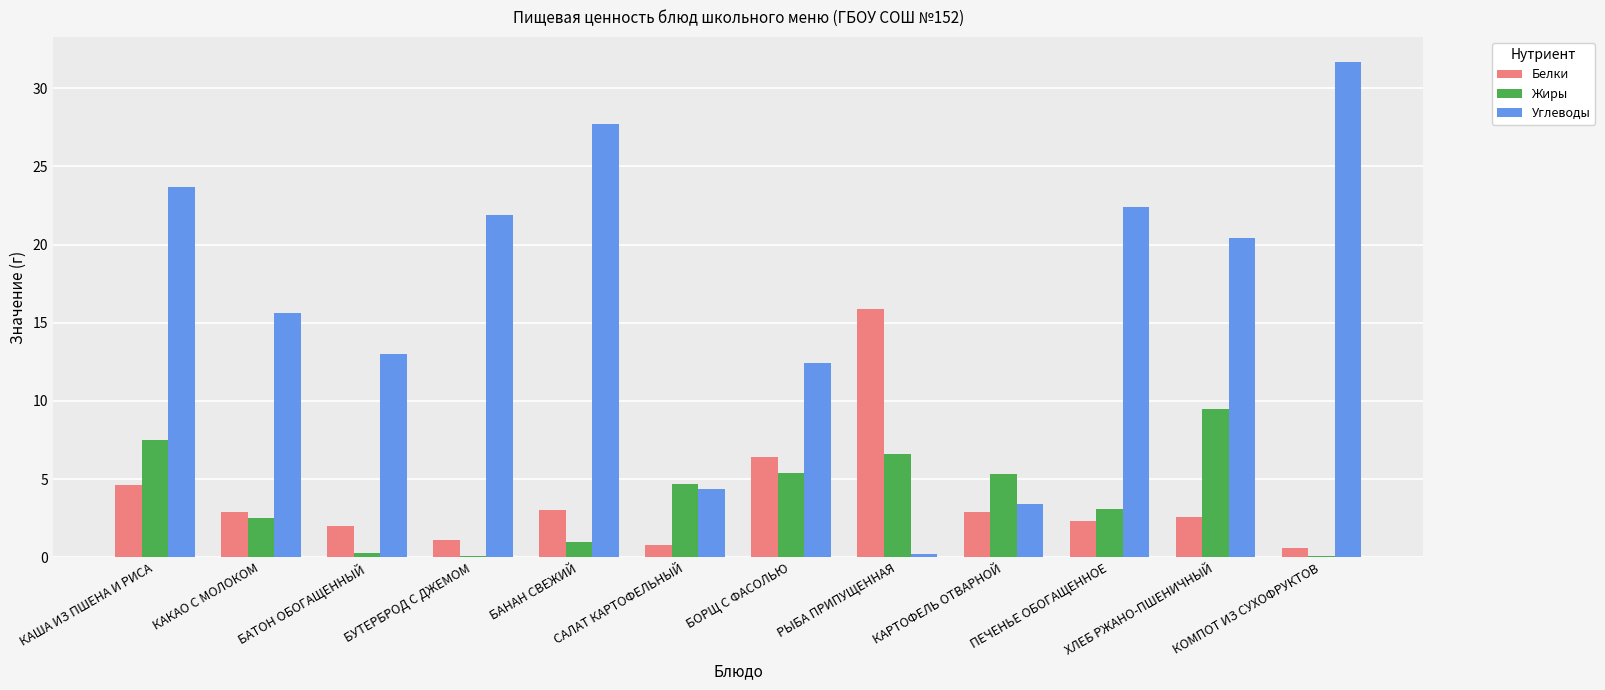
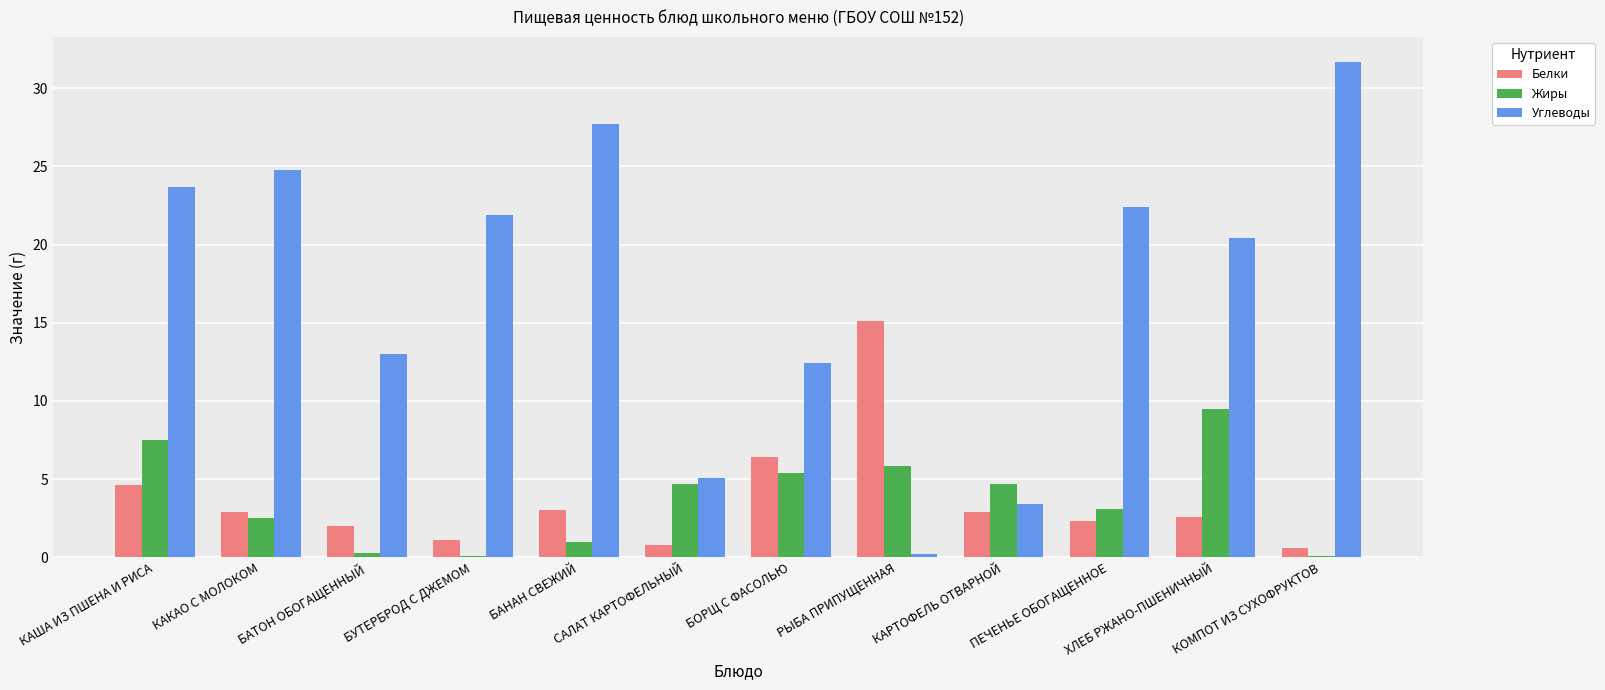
Углеводы, КАКАО С МОЛОКОМ: 15.6 -> 24.8
Углеводы, САЛАТ КАРТОФЕЛЬНЫЙ: 4.4 -> 5.1
Белки, РЫБА ПРИПУЩЕННАЯ: 15.9 -> 15.1
Жиры, РЫБА ПРИПУЩЕННАЯ: 6.6 -> 5.8
Жиры, КАРТОФЕЛЬ ОТВАРНОЙ: 5.3 -> 4.7
